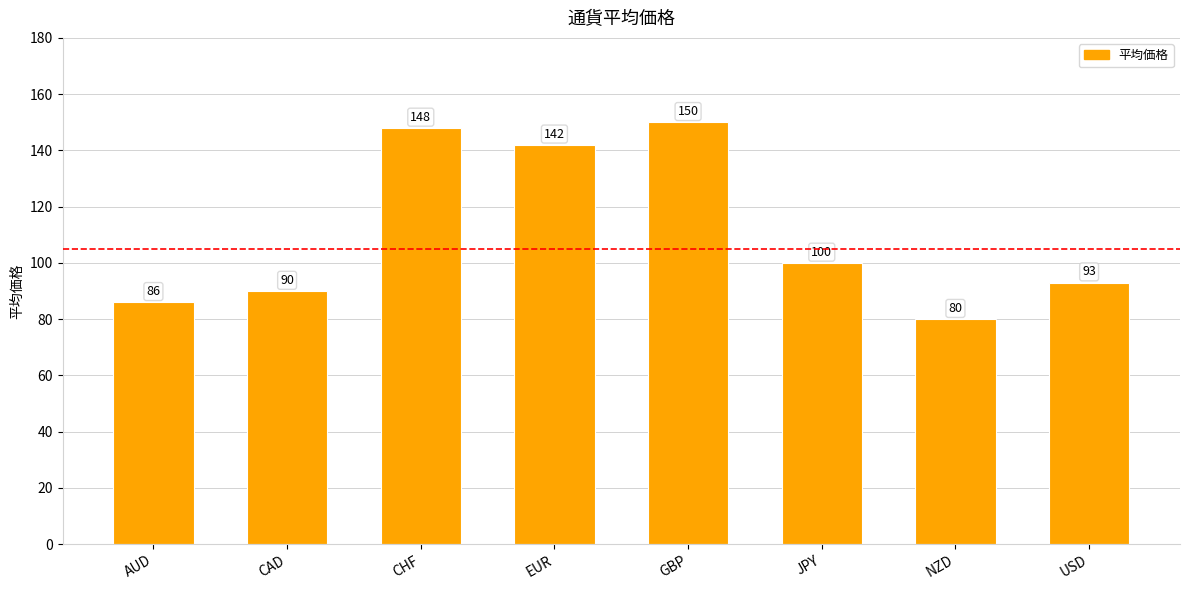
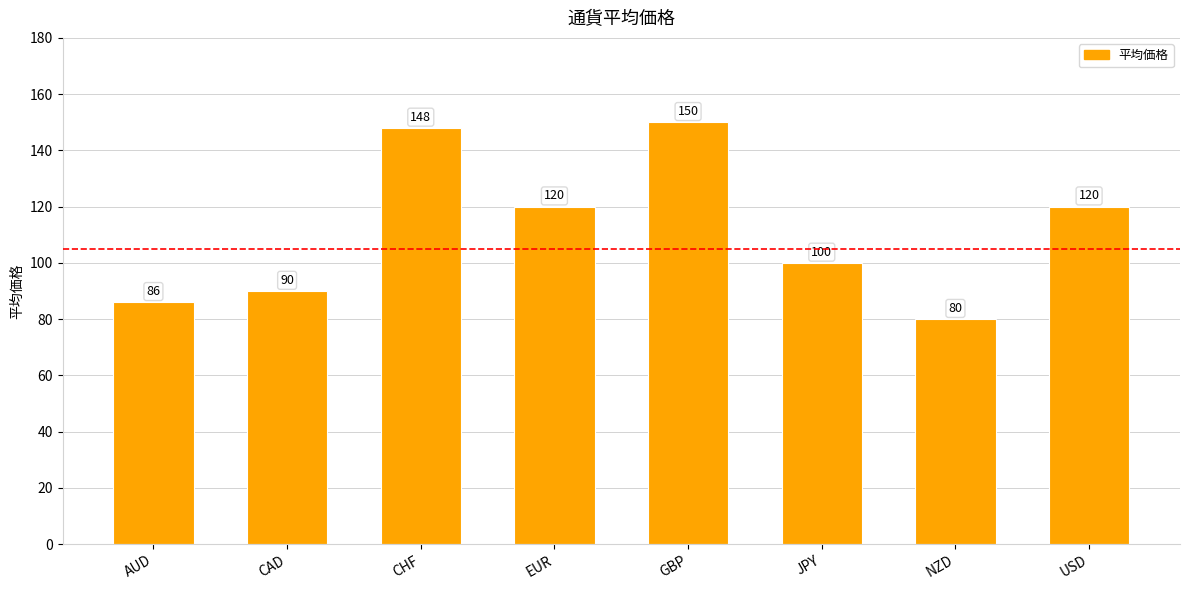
EUR: 142 -> 120
USD: 93 -> 120
